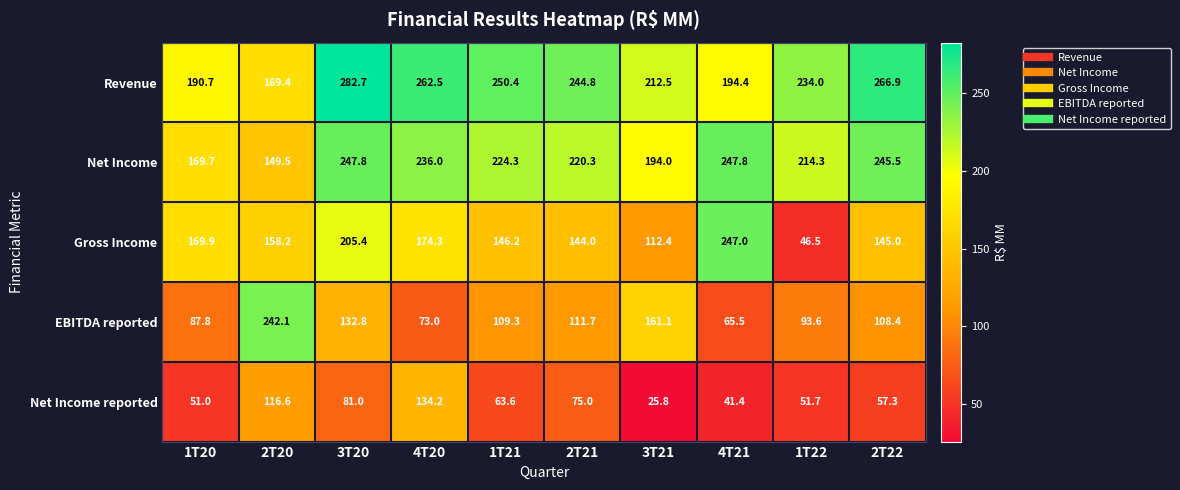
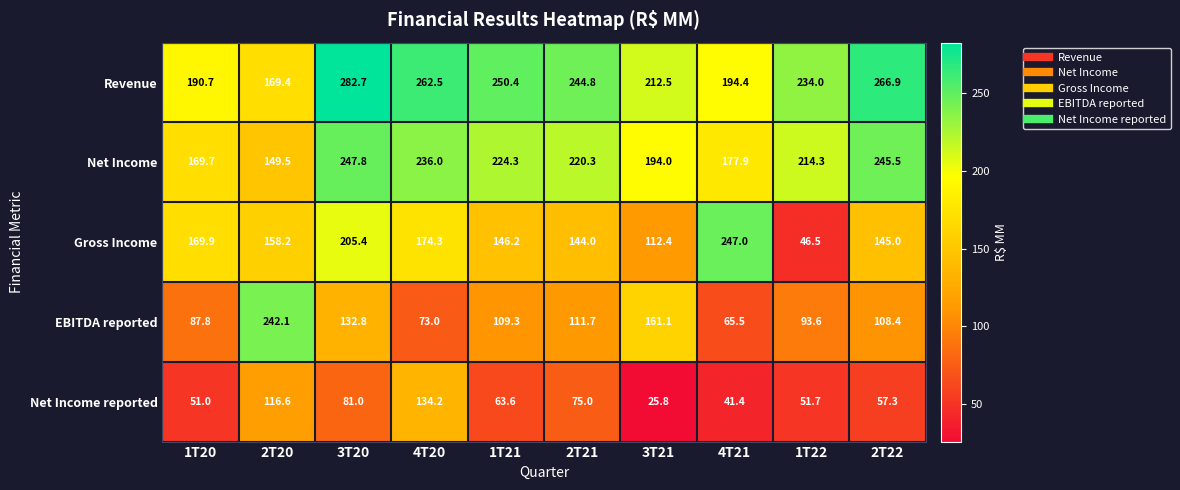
Net Income, 4T21: 247.8 -> 177.9
